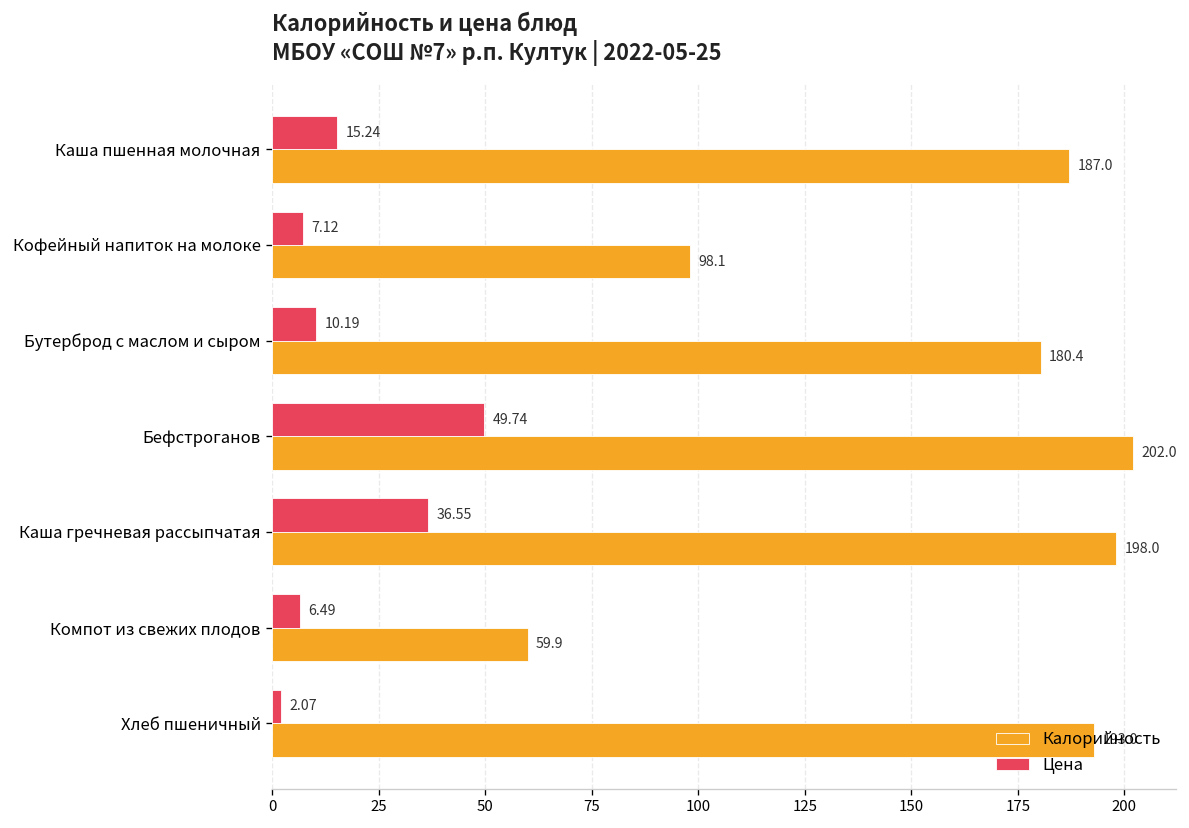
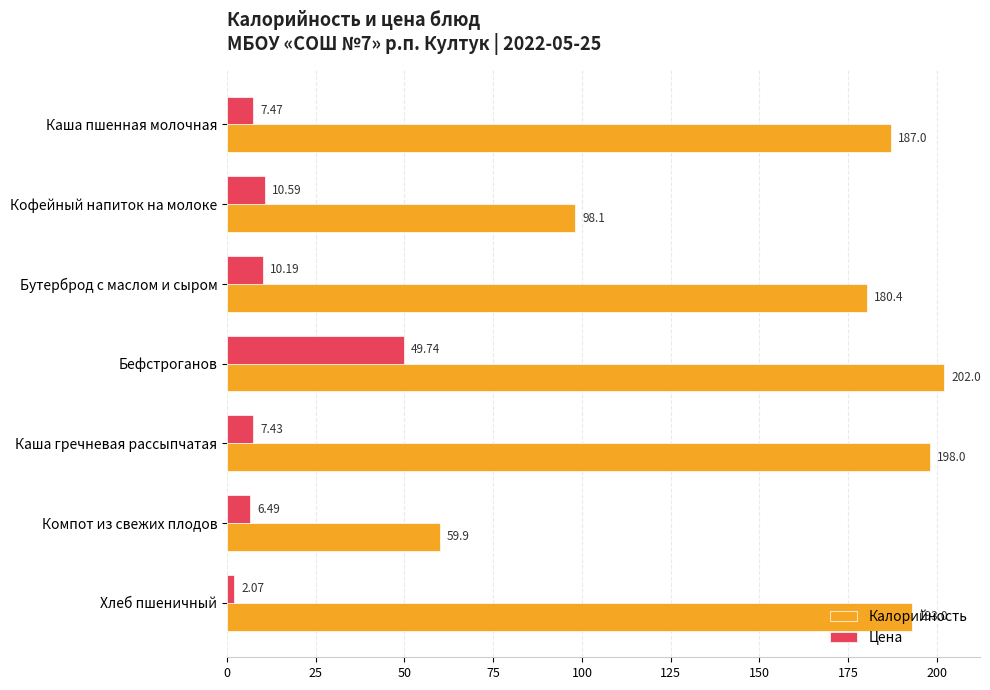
Цена, Каша пшенная молочная: 15.24 -> 7.47
Цена, Кофейный напиток на молоке: 7.12 -> 10.59
Цена, Каша гречневая рассыпчатая: 36.55 -> 7.43
